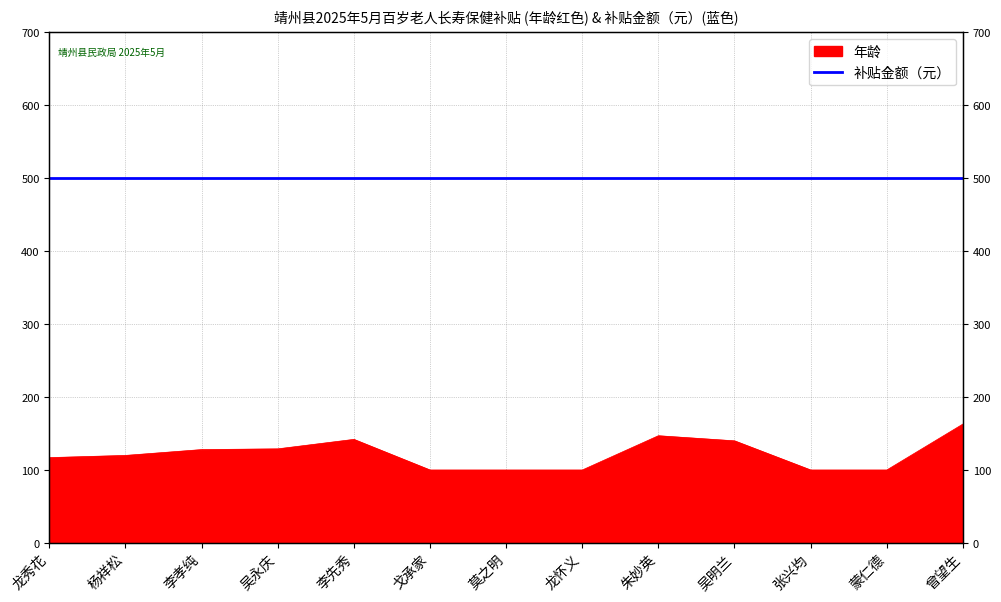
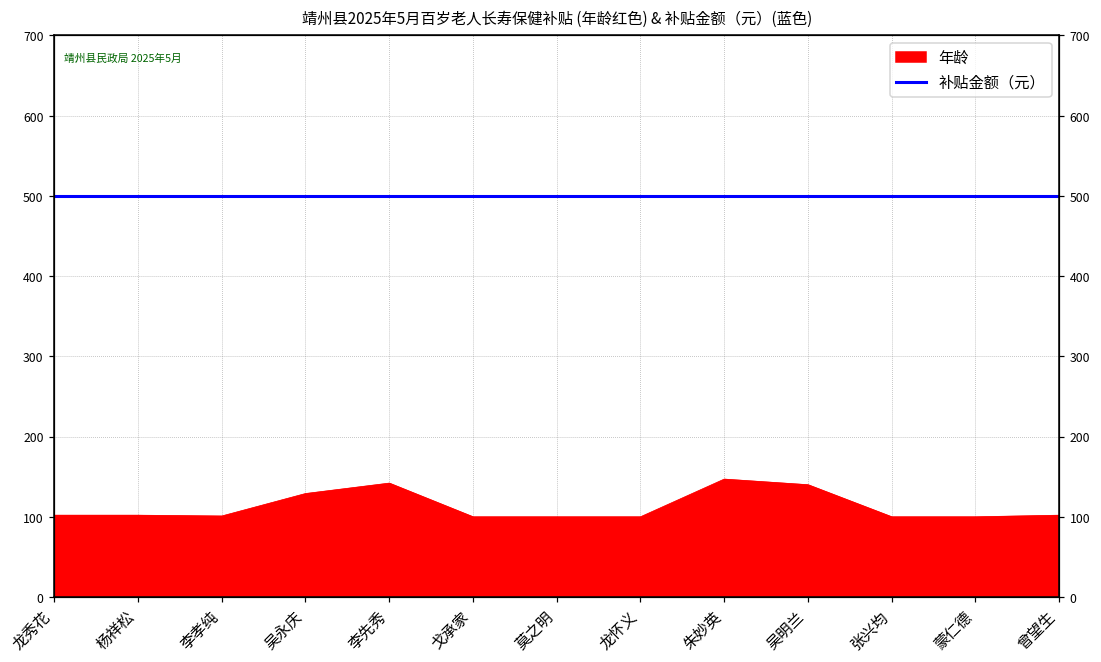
年龄, 龙秀花: 120 -> 100
年龄, 杨祥松: 120 -> 100
年龄, 李孝纯: 130 -> 100
年龄, 曾望生: 160 -> 100
